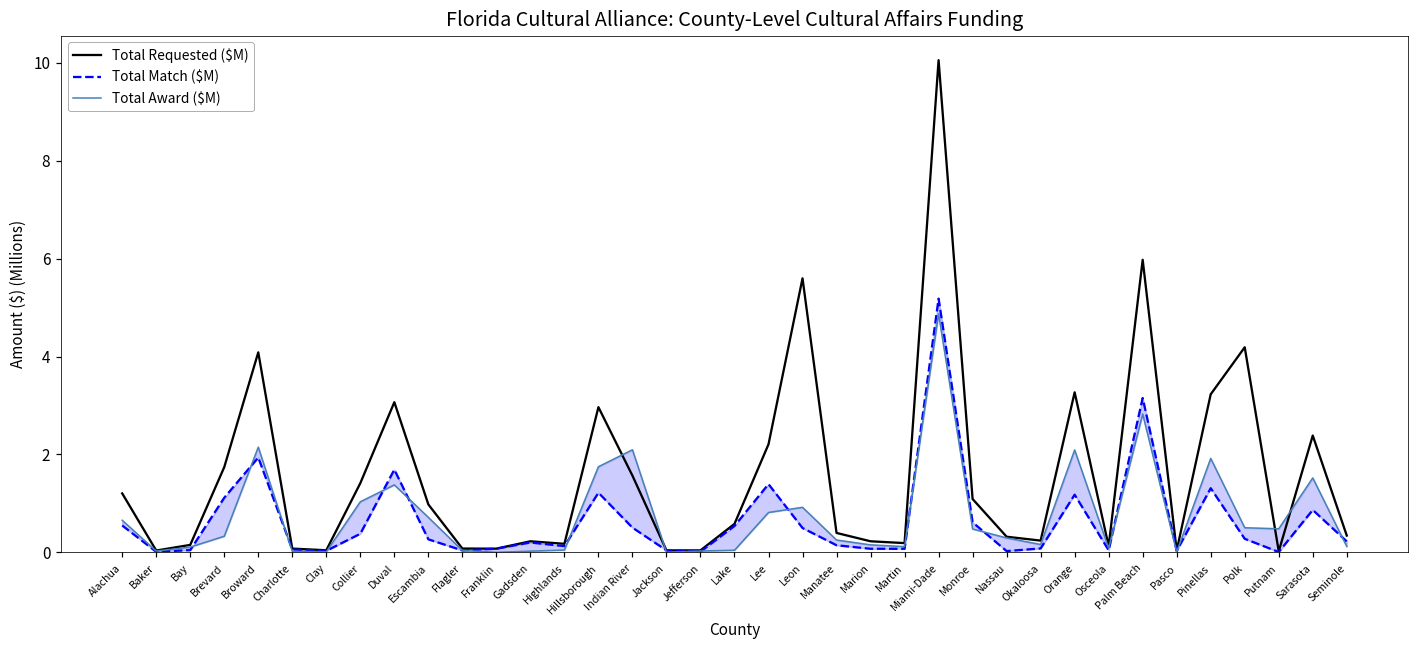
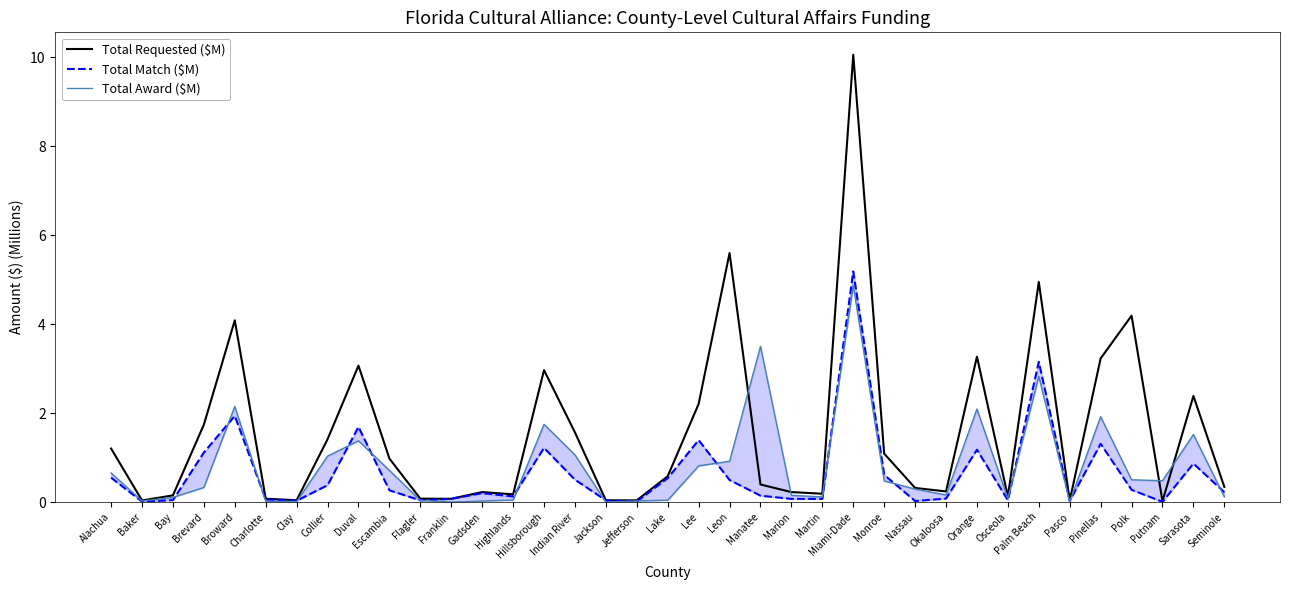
Total Award ($M), Indian River: 2.1 -> 1.1
Total Award ($M), Manatee: 0.3 -> 3.5
Total Requested ($M), Palm Beach: 6.0 -> 4.9
